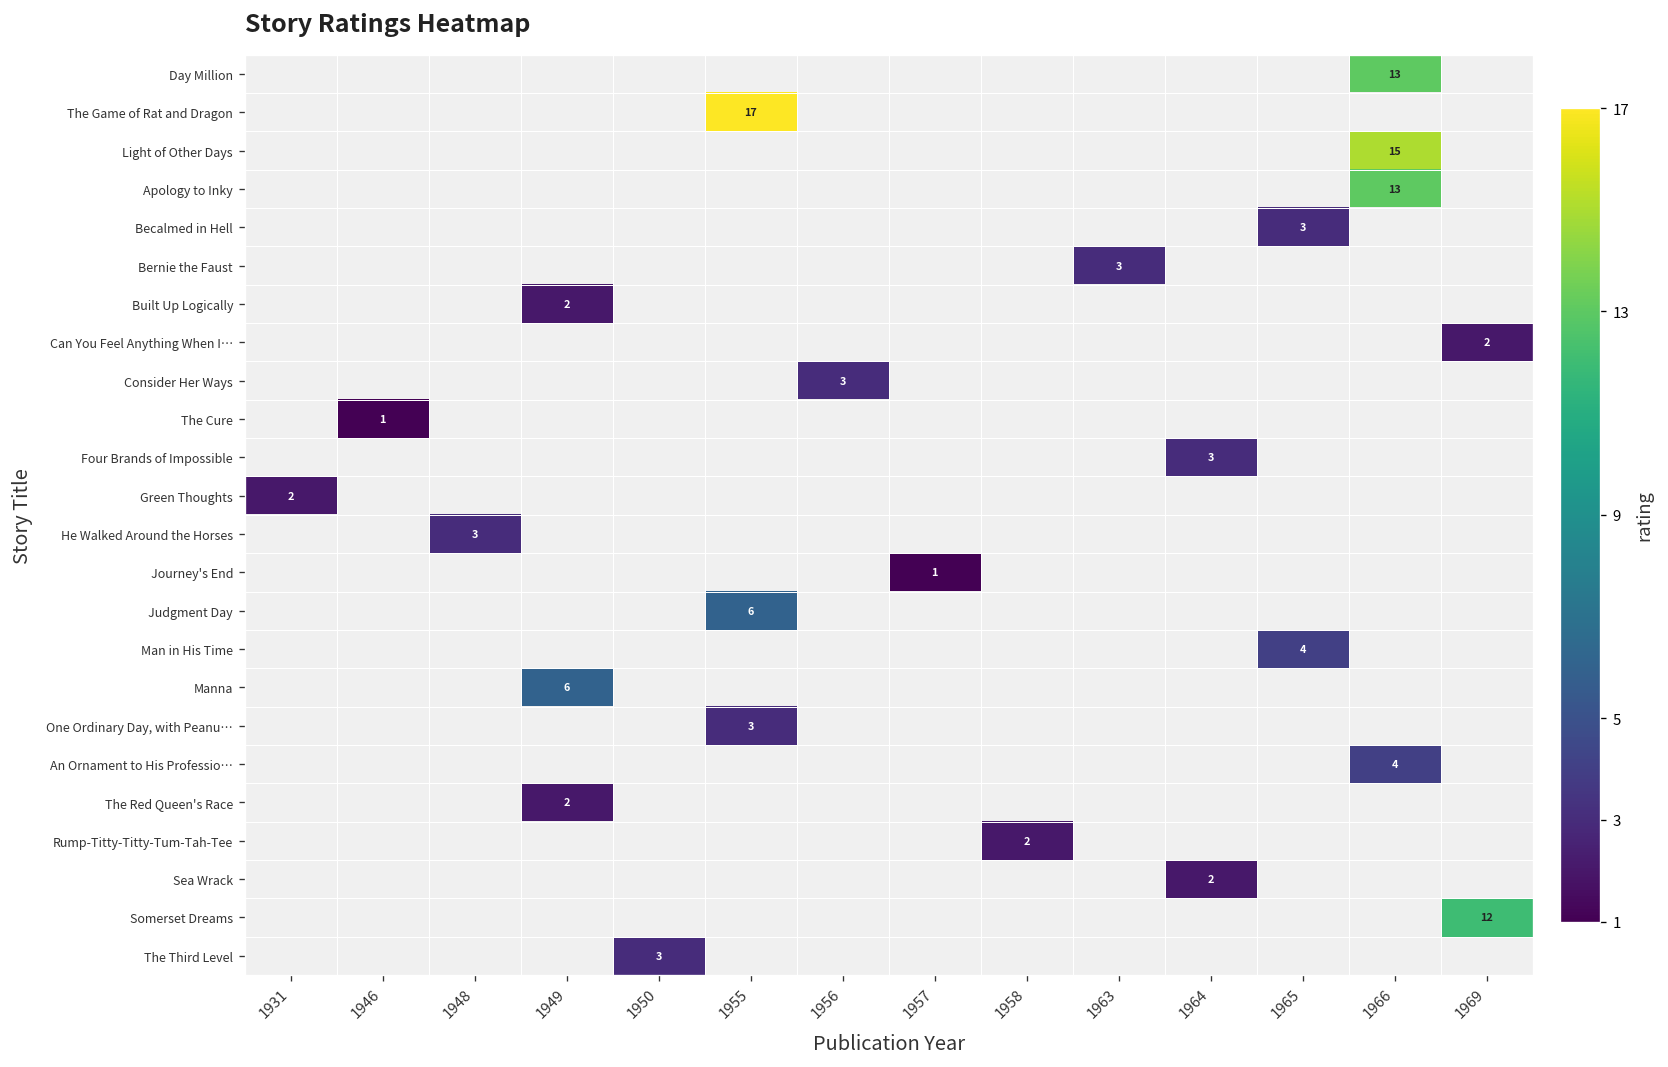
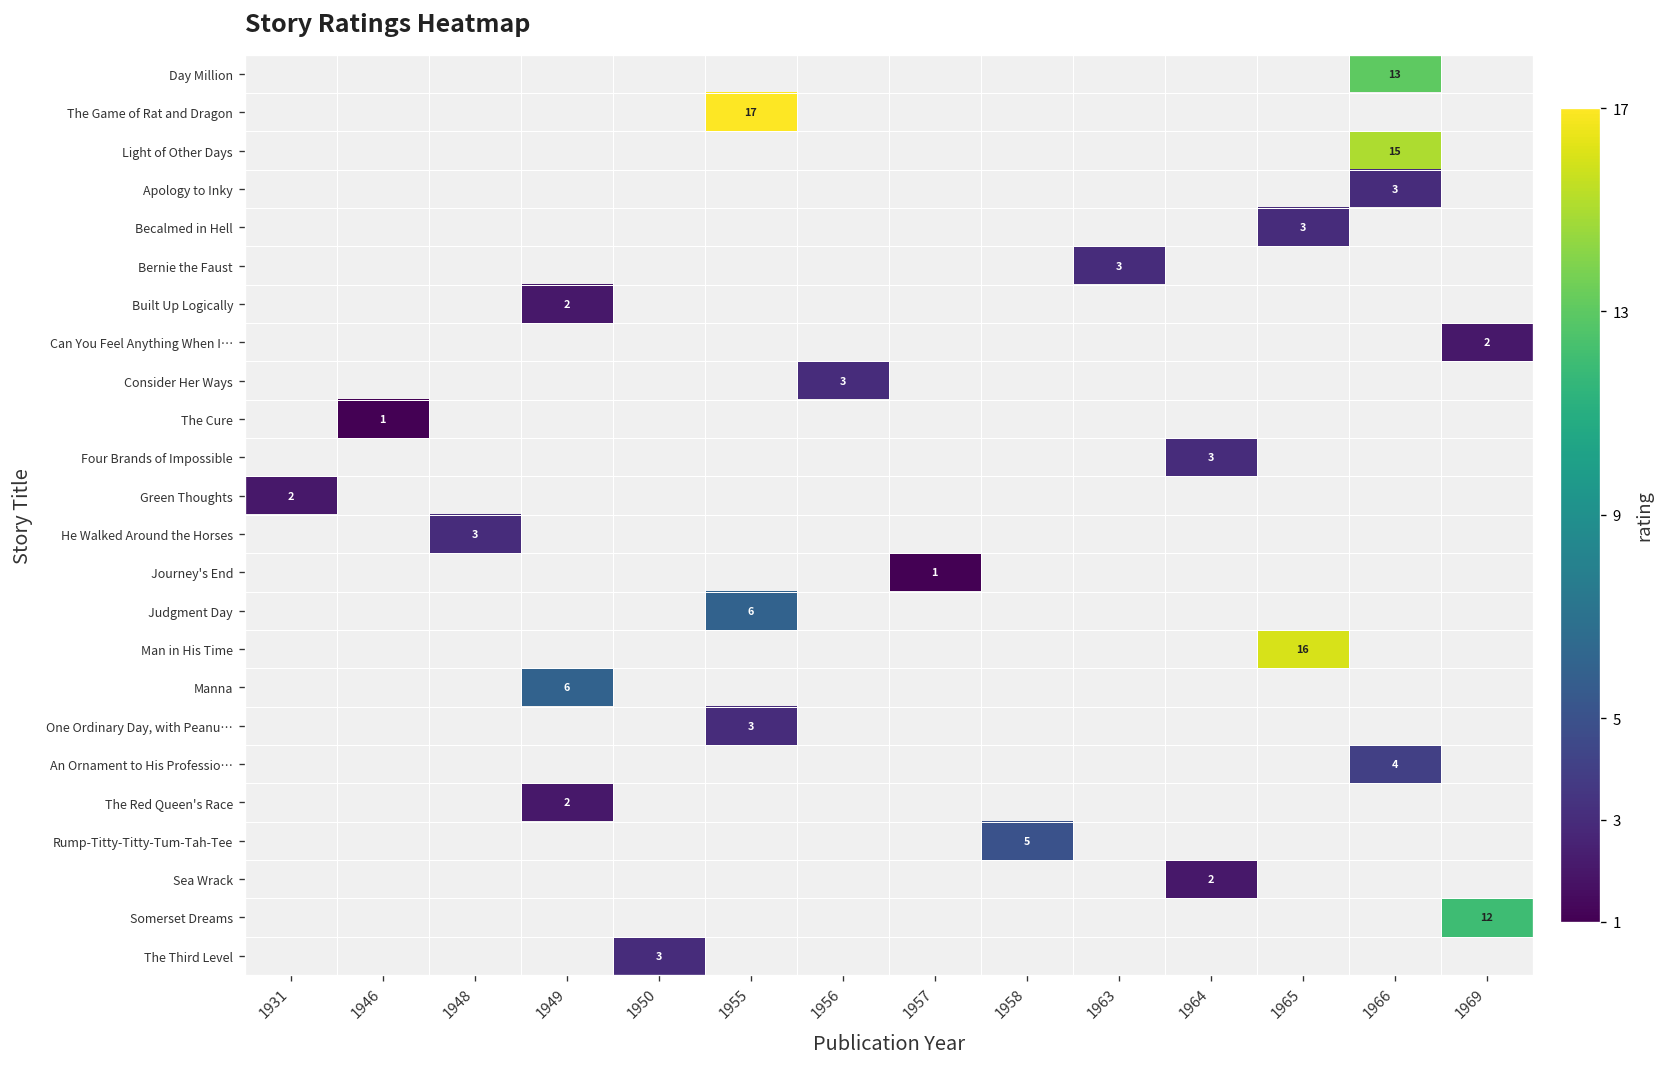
Apology to Inky, 1966: 13 -> 3
Man in His Time, 1965: 4 -> 16
Rump-Titty-Titty-Tum-Tah-Tee, 1958: 2 -> 5
